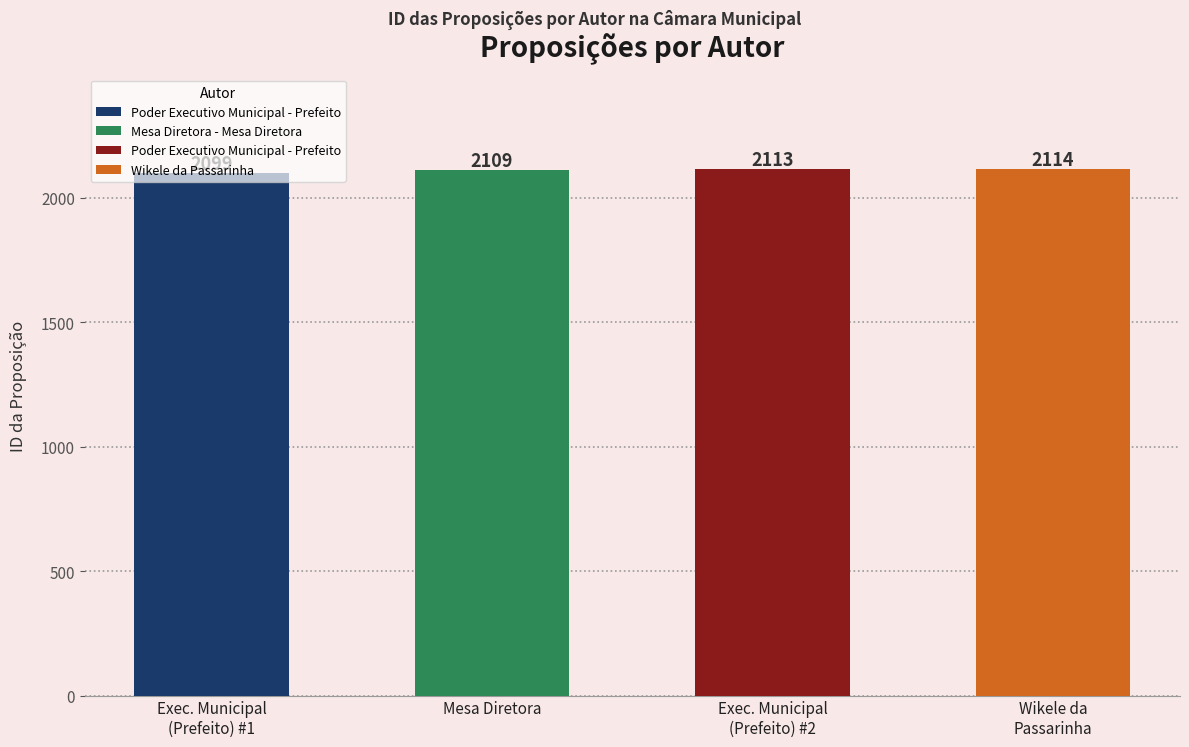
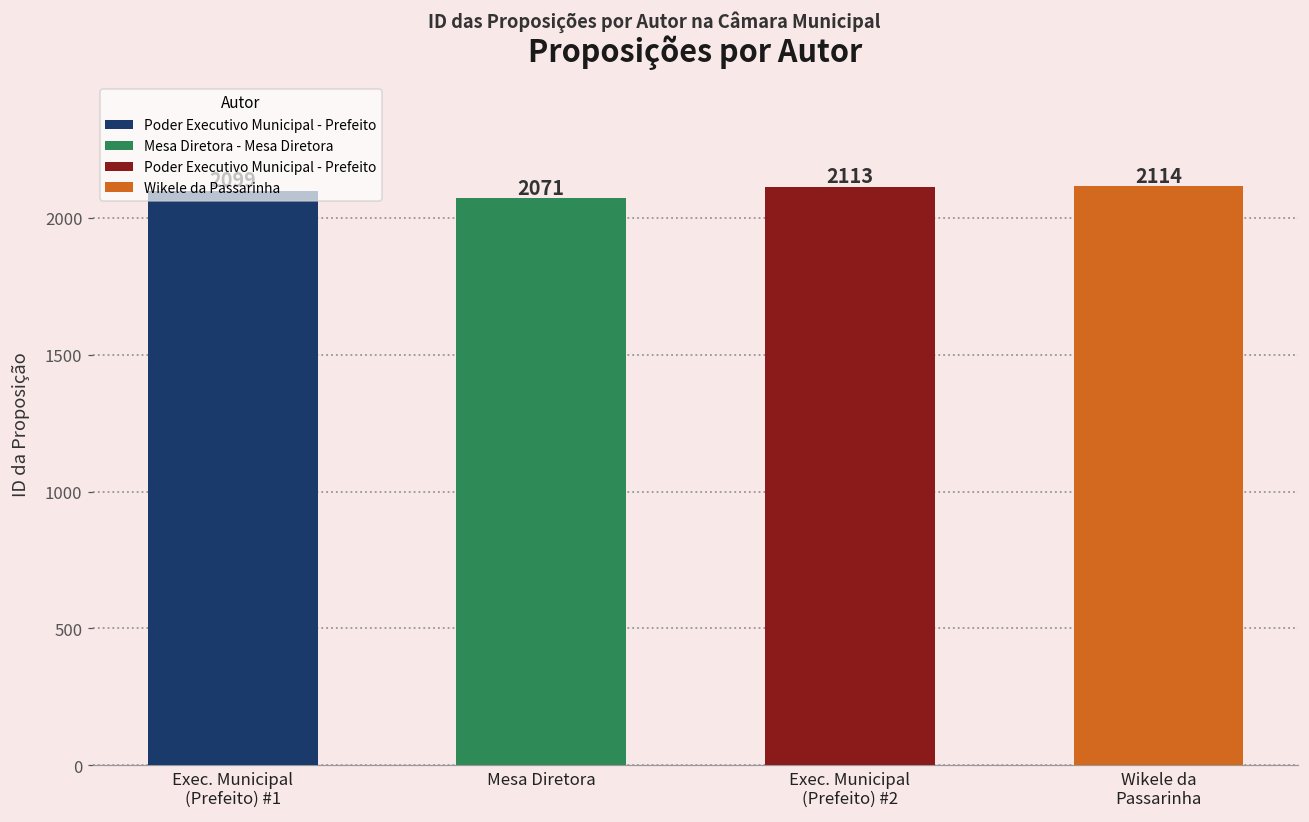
Mesa Diretora: 2109 -> 2071
